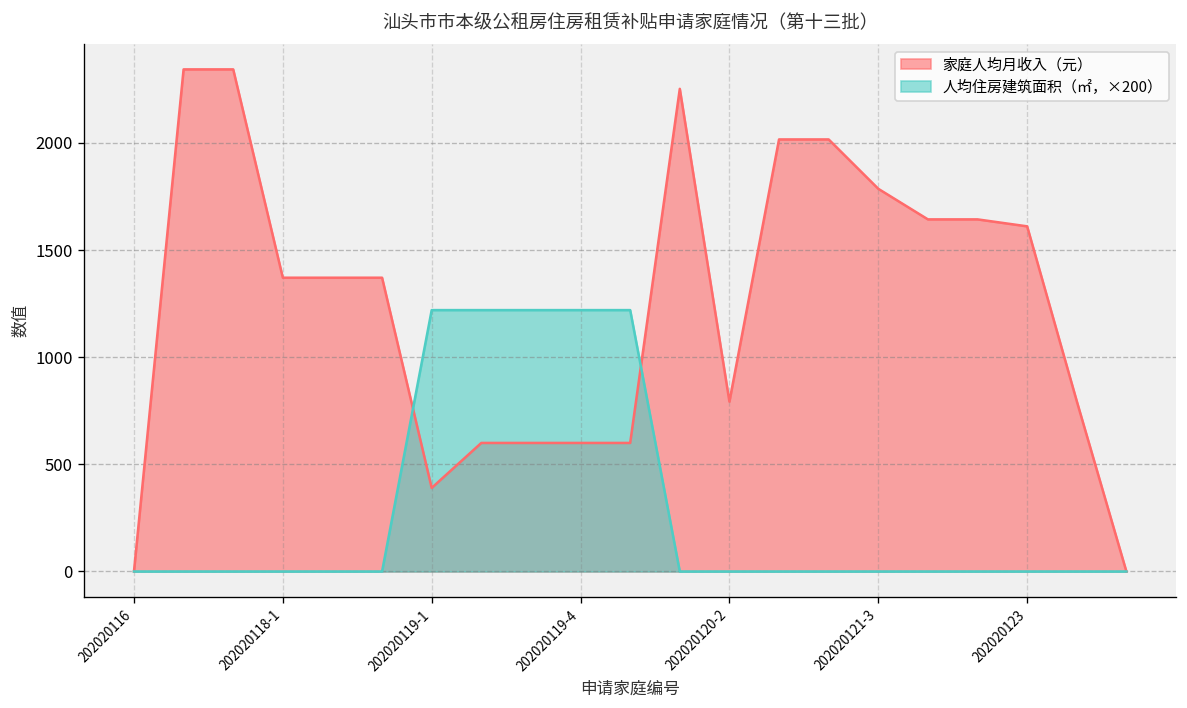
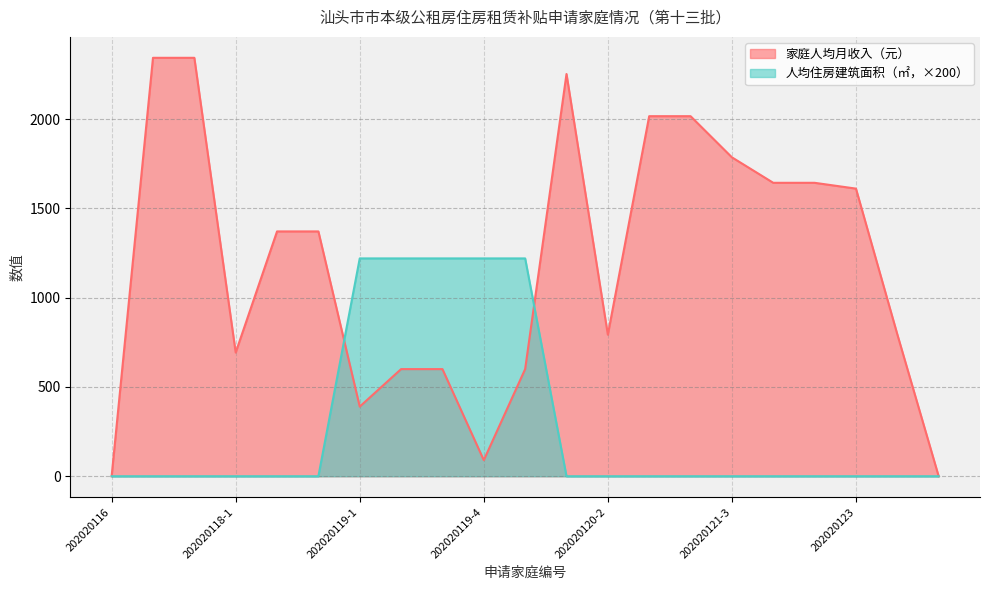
家庭人均月收入（元）, 202020118-1: 1370 -> 690
家庭人均月收入（元）, 202020119-4: 600 -> 90
